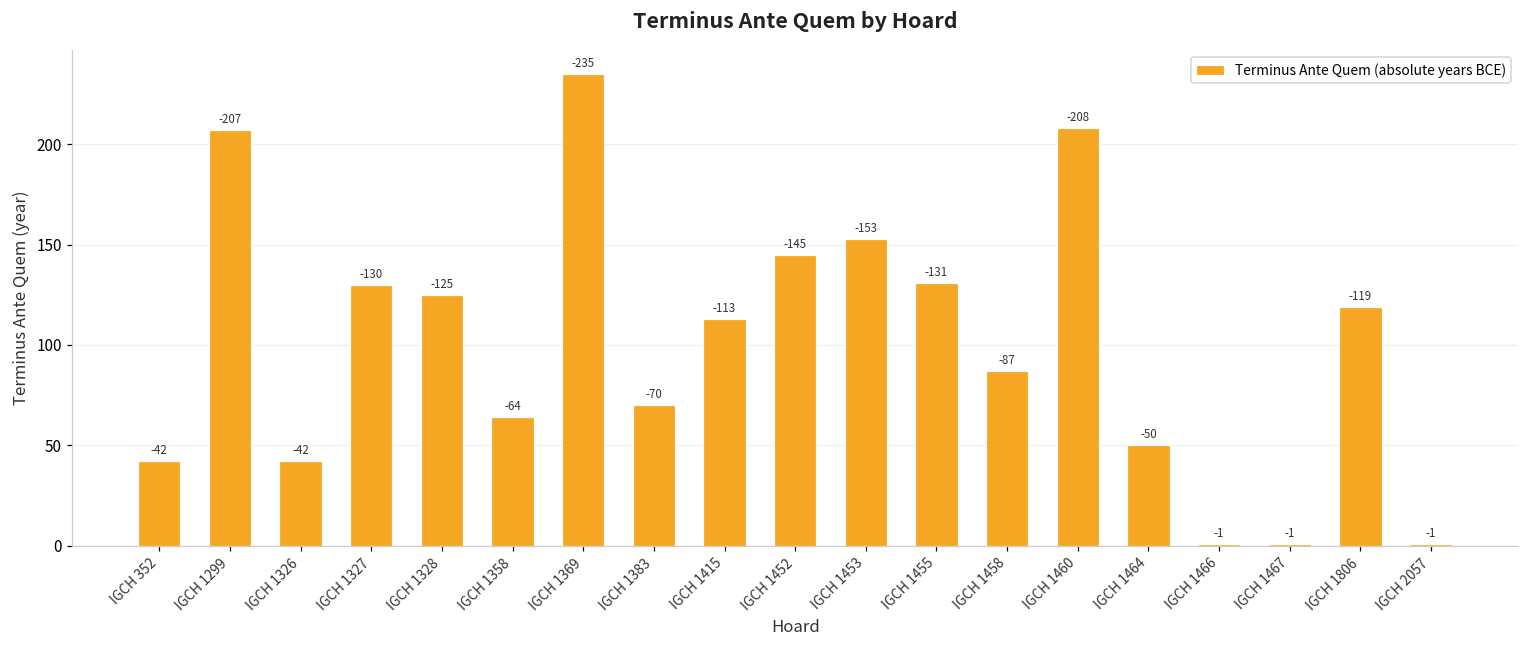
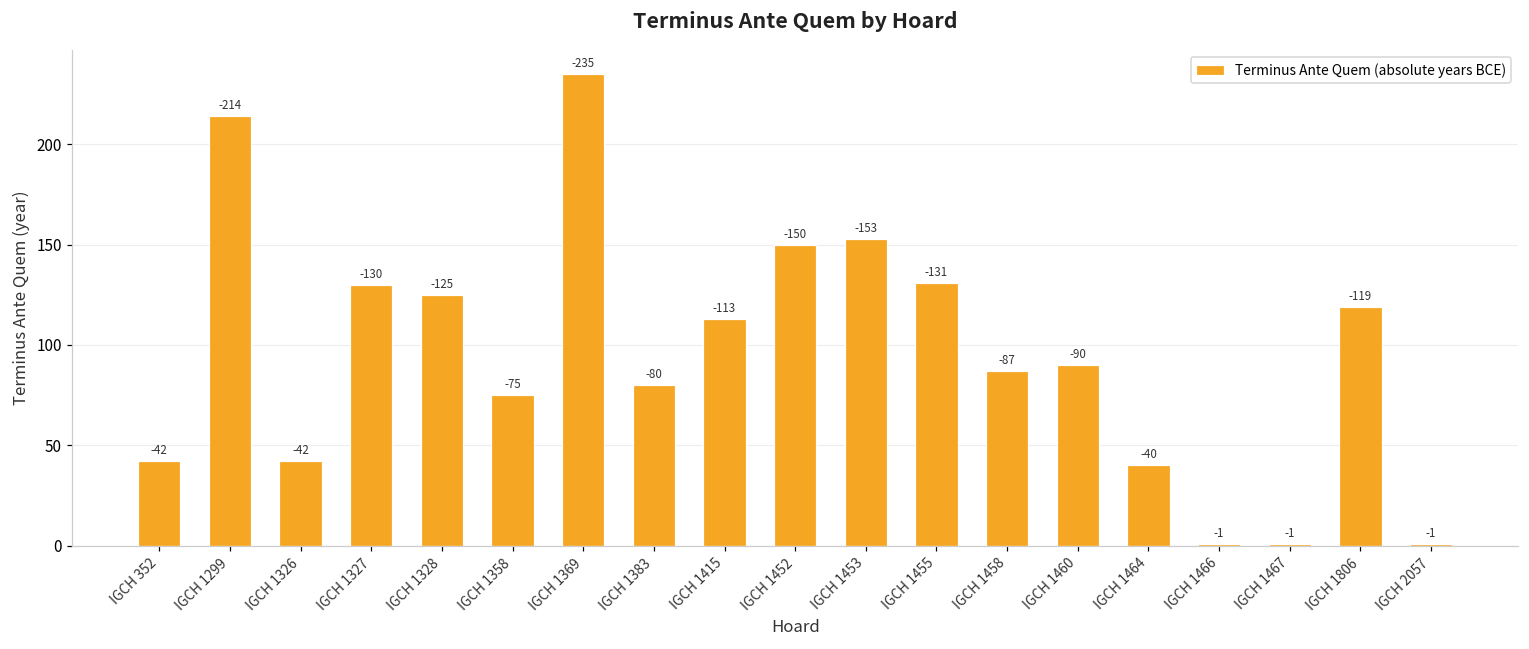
IGCH 1299: -207 -> -214
IGCH 1358: -64 -> -75
IGCH 1383: -70 -> -80
IGCH 1452: -145 -> -150
IGCH 1460: -208 -> -90
IGCH 1464: -50 -> -40
